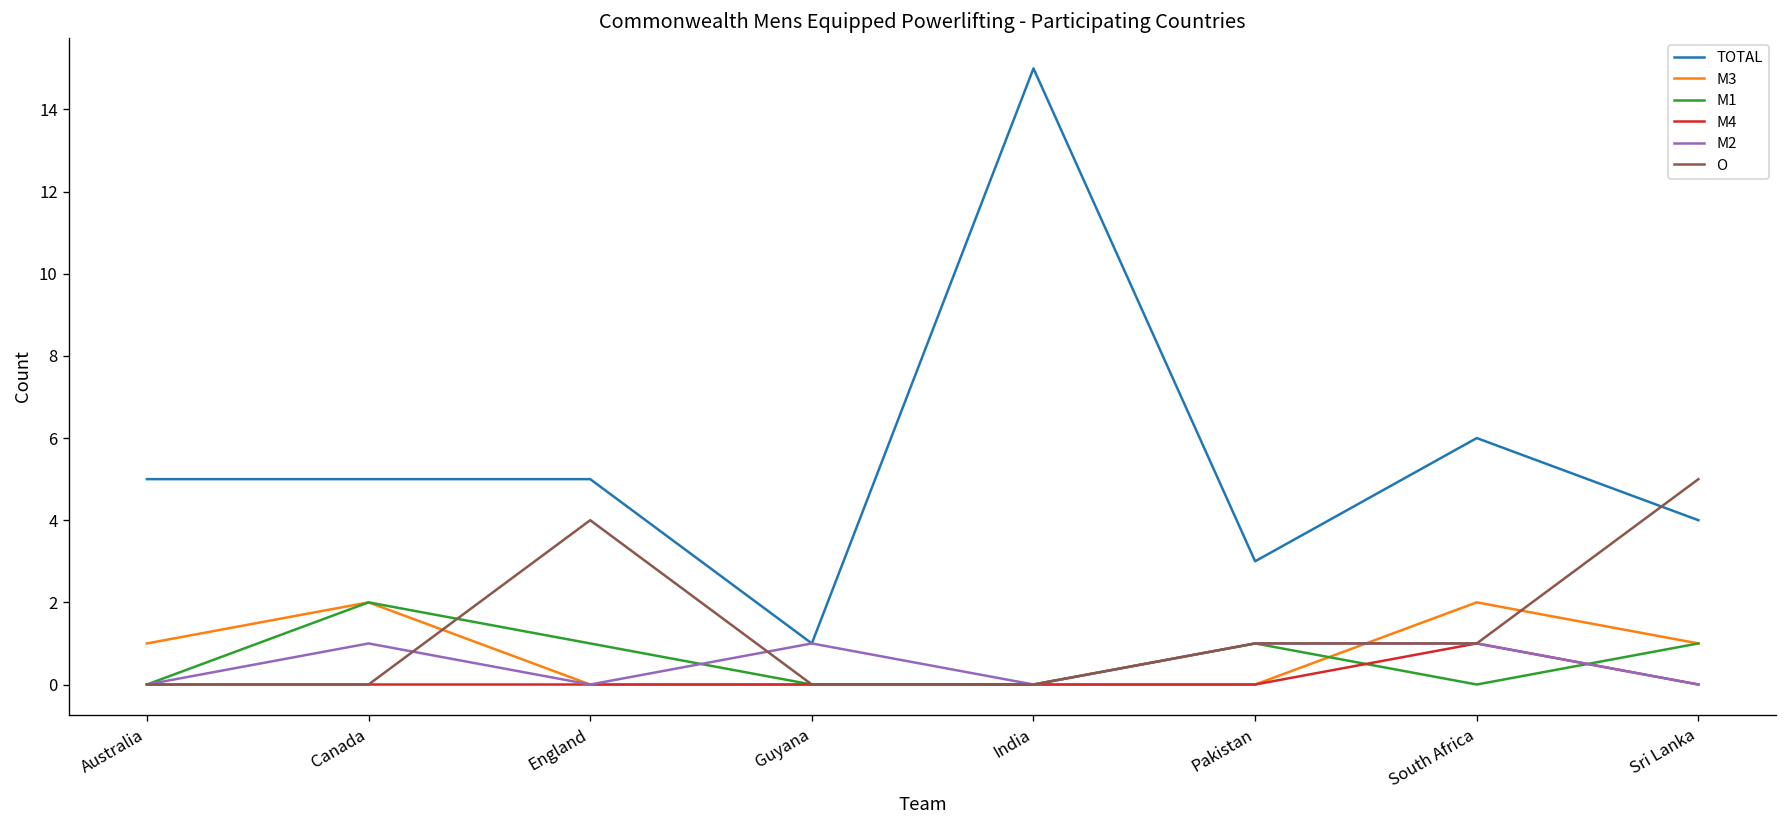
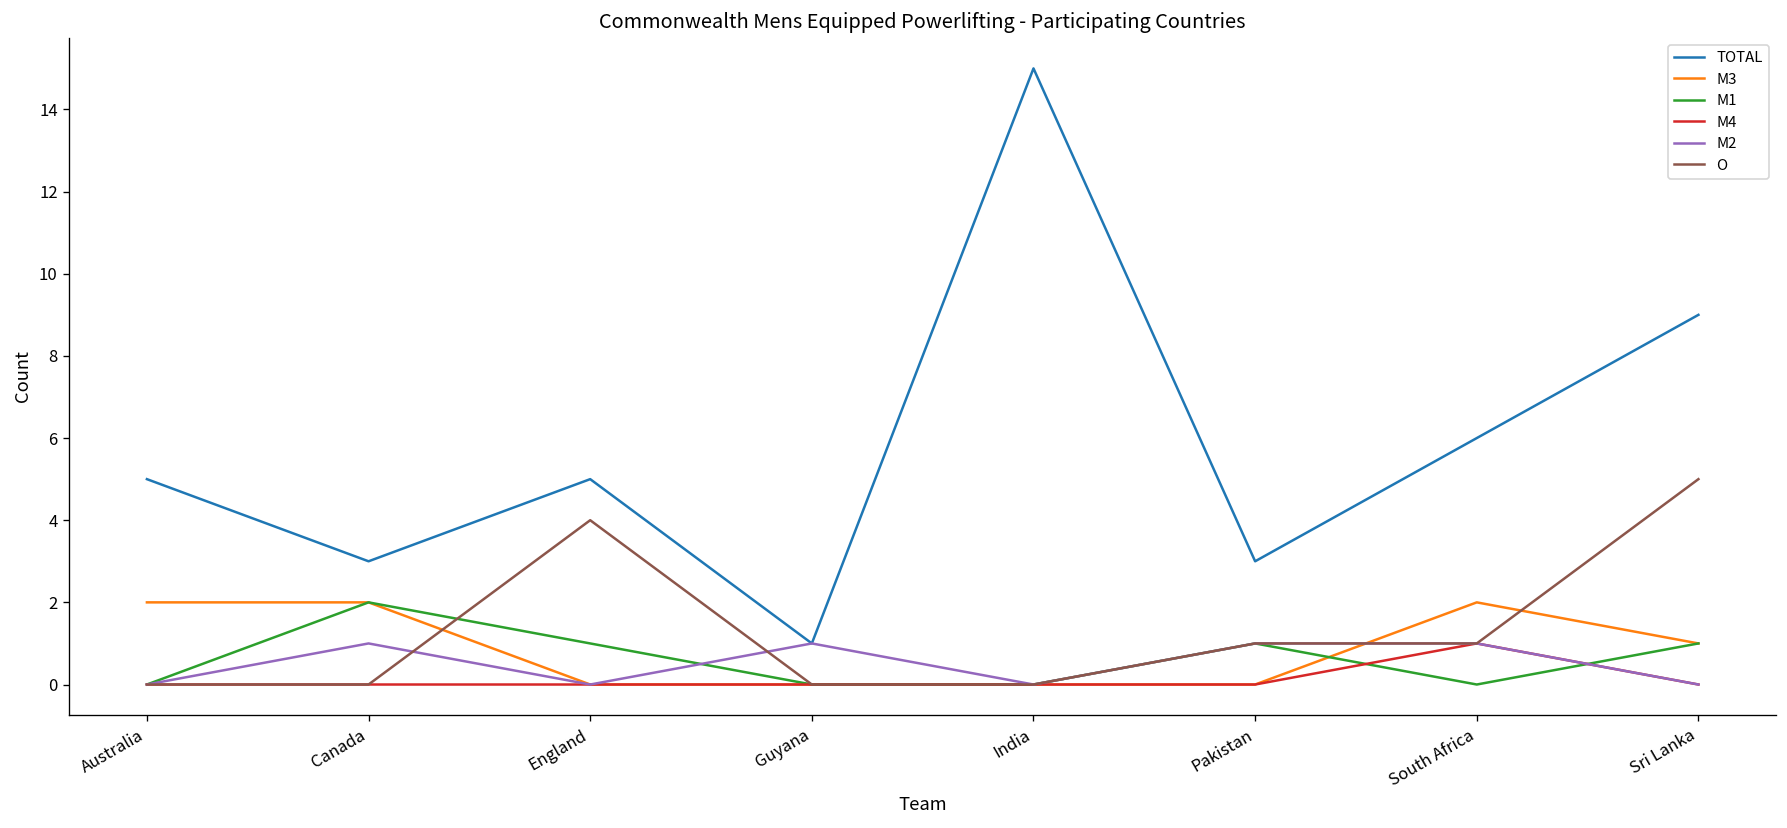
M3, Australia: 1 -> 2
TOTAL, Canada: 5 -> 3
TOTAL, Sri Lanka: 4 -> 9
